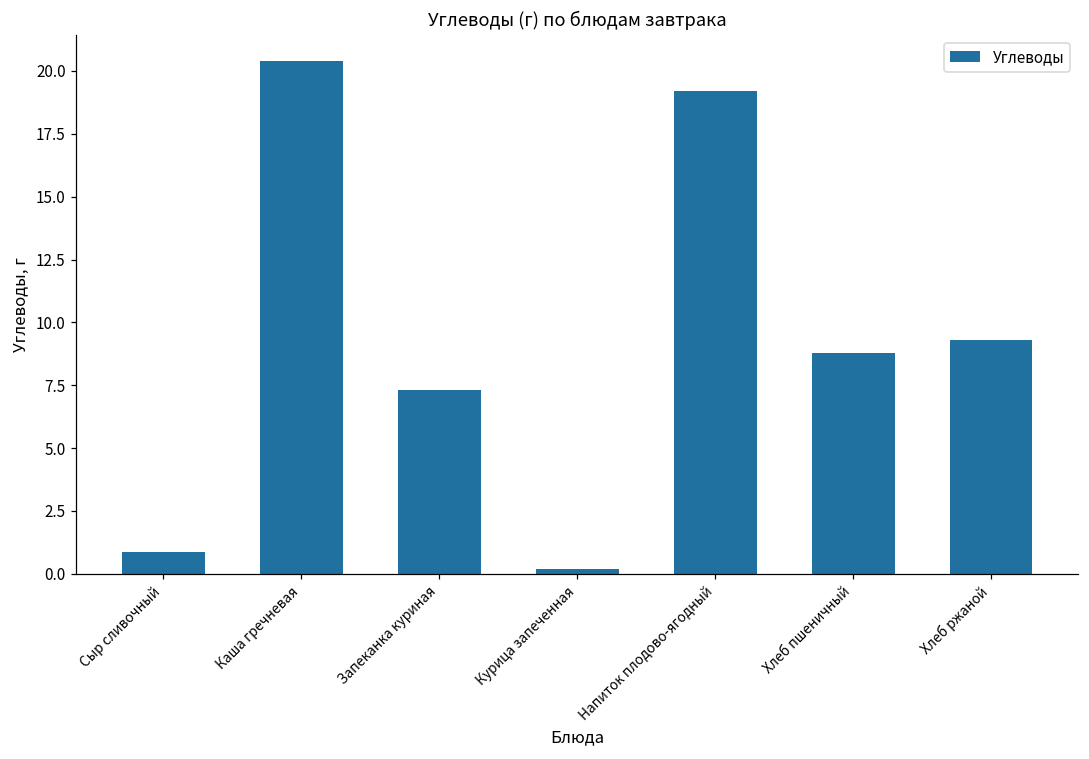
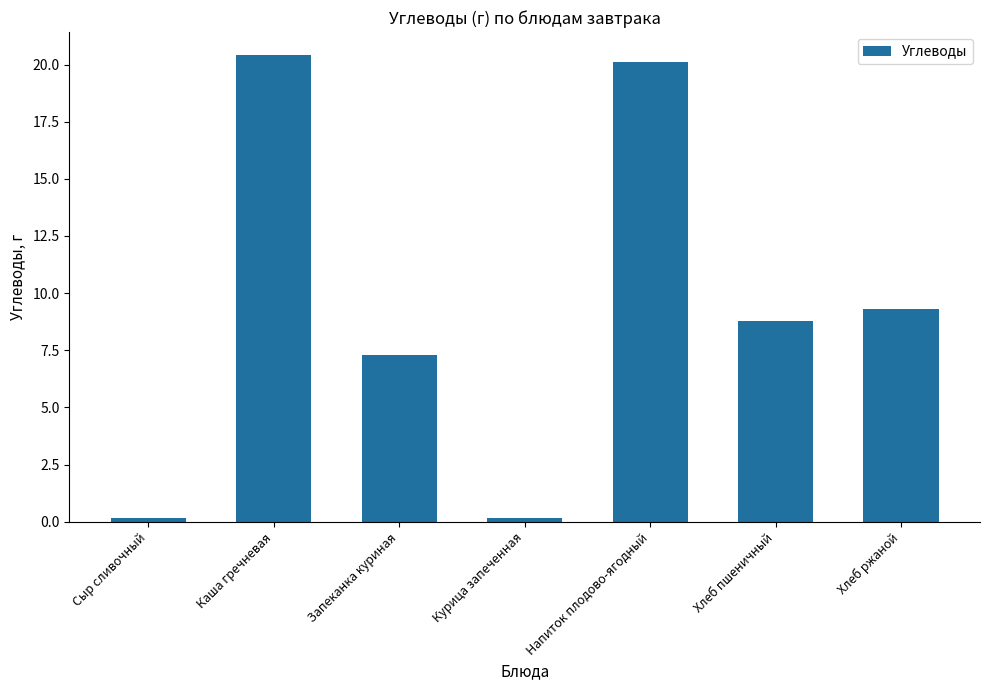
Сыр сливочный: 0.9 -> 0.2
Напиток плодово-ягодный: 19.2 -> 20.1
